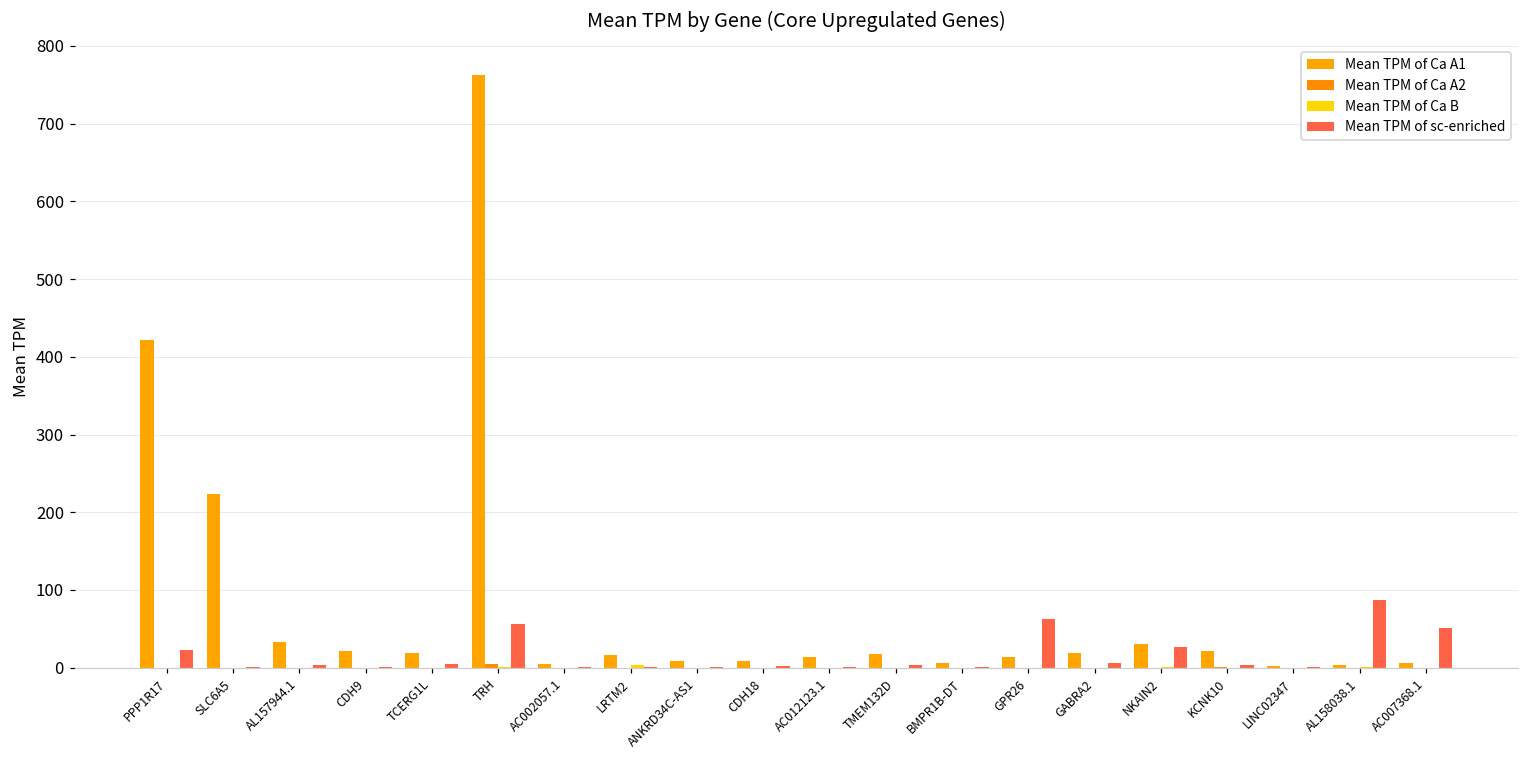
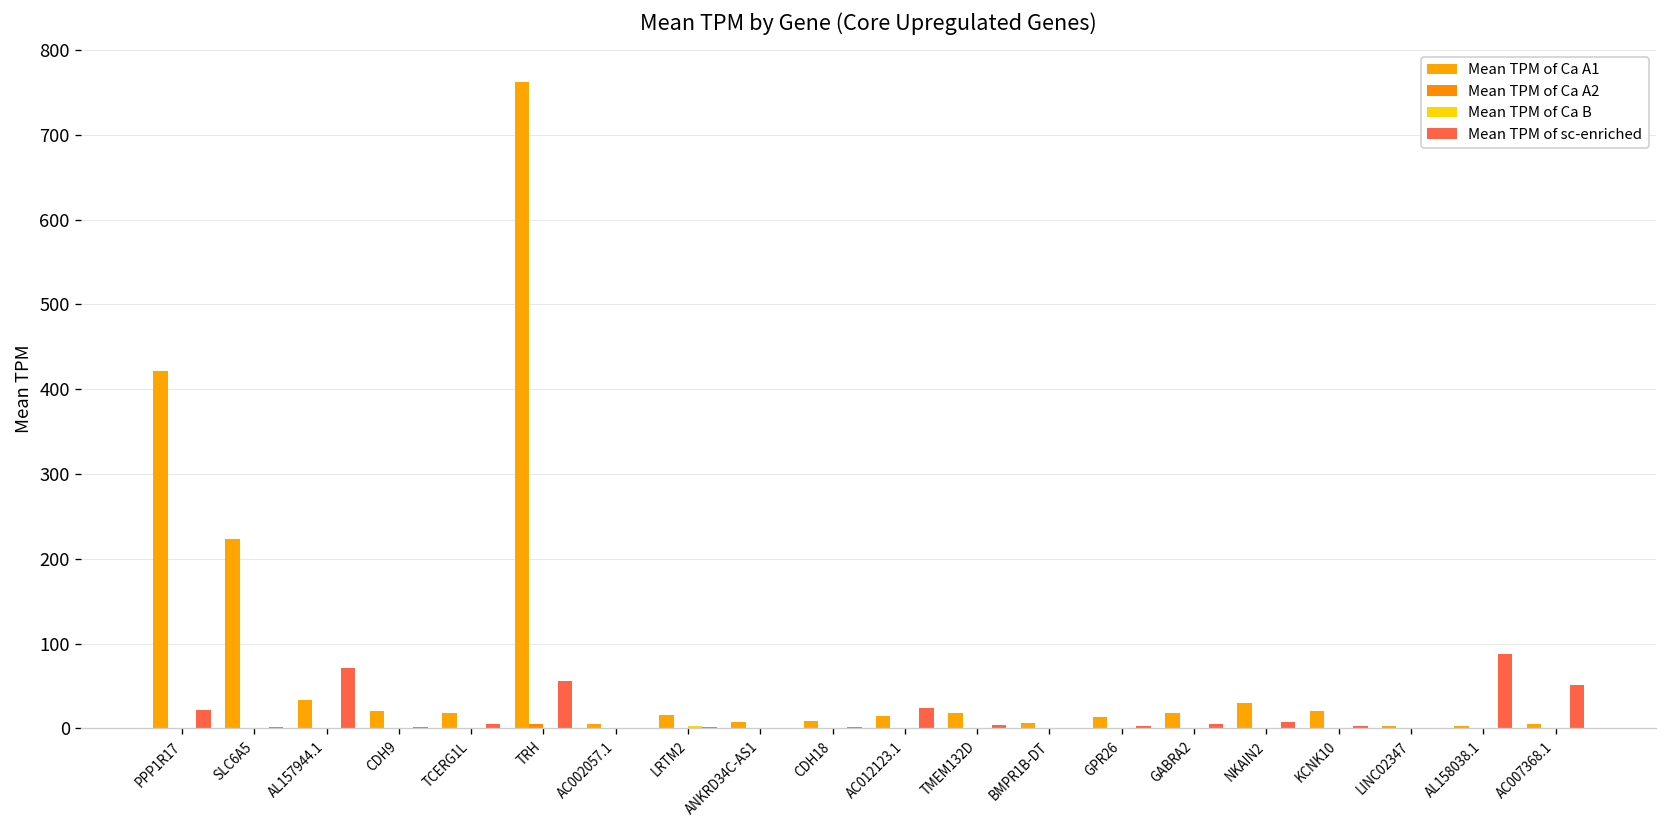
Mean TPM of sc-enriched, AL157944.1: 0 -> 70
Mean TPM of sc-enriched, AC012123.1: 0 -> 20
Mean TPM of sc-enriched, GPR26: 60 -> 0
Mean TPM of sc-enriched, NKAIN2: 30 -> 10
